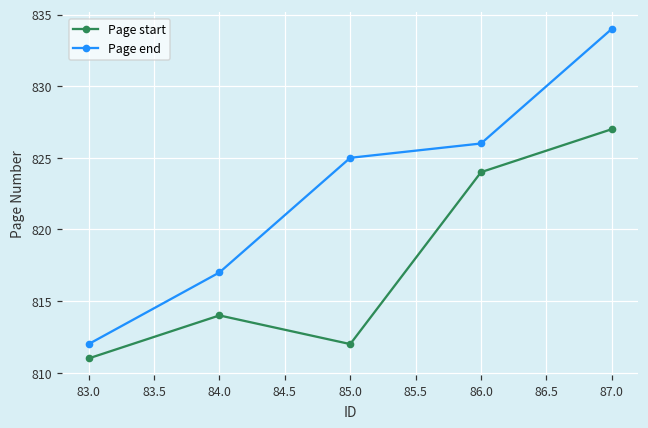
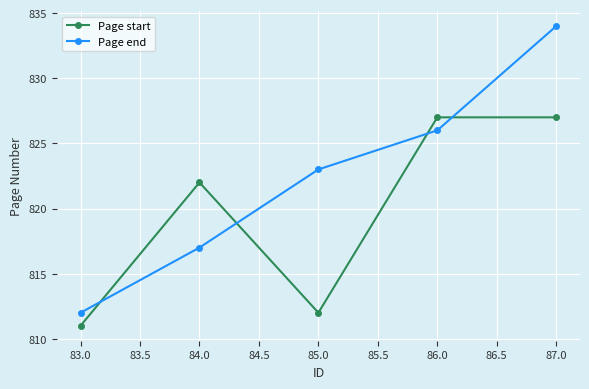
Page start, 84.0: 814 -> 822
Page end, 85.0: 825 -> 823
Page start, 86.0: 824 -> 827
